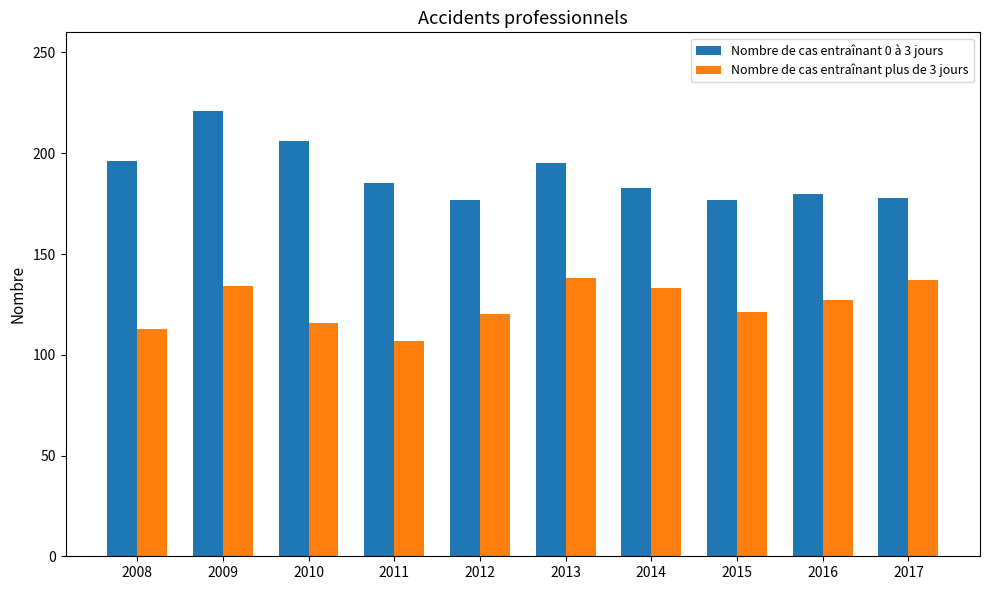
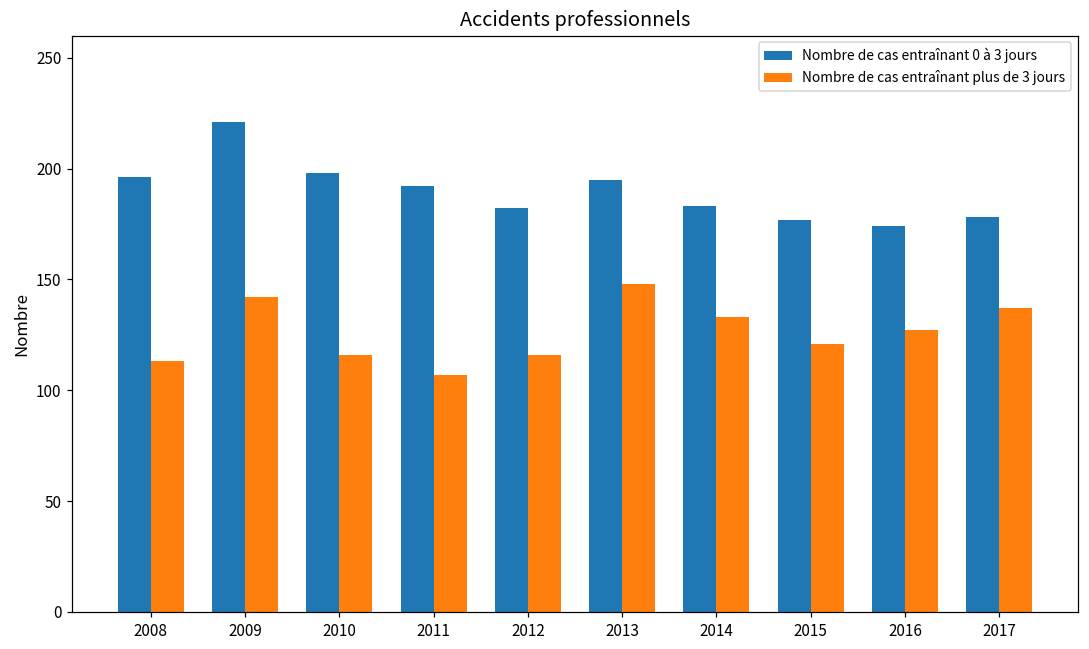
Nombre de cas entraînant plus de 3 jours, 2009: 134 -> 142
Nombre de cas entraînant 0 à 3 jours, 2010: 206 -> 198
Nombre de cas entraînant 0 à 3 jours, 2011: 185 -> 192
Nombre de cas entraînant 0 à 3 jours, 2012: 177 -> 182
Nombre de cas entraînant plus de 3 jours, 2012: 120 -> 116
Nombre de cas entraînant plus de 3 jours, 2013: 138 -> 148
Nombre de cas entraînant 0 à 3 jours, 2016: 180 -> 174
